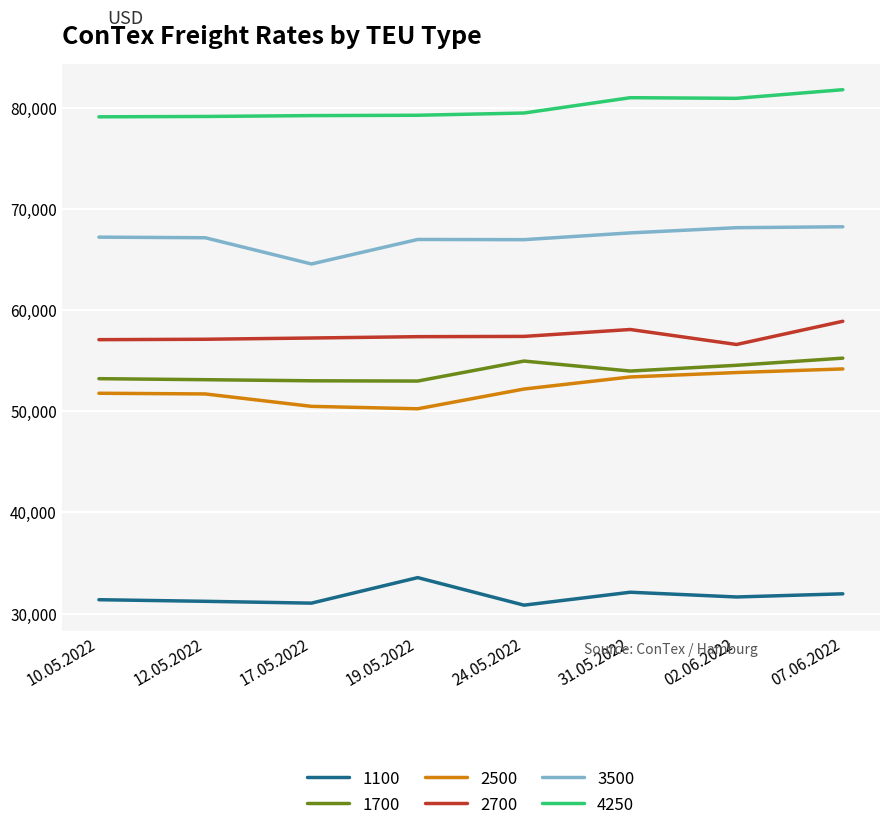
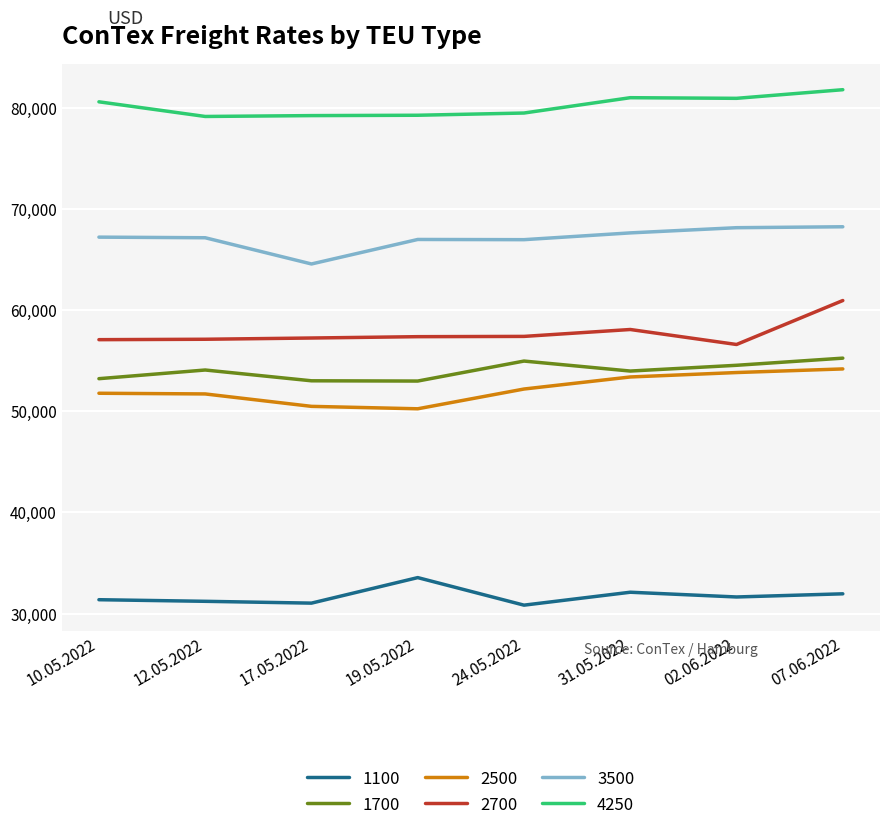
4250, 10.05.2022: 79,100 -> 80,600
1700, 12.05.2022: 53,100 -> 54,100
2700, 07.06.2022: 58,900 -> 60,900
